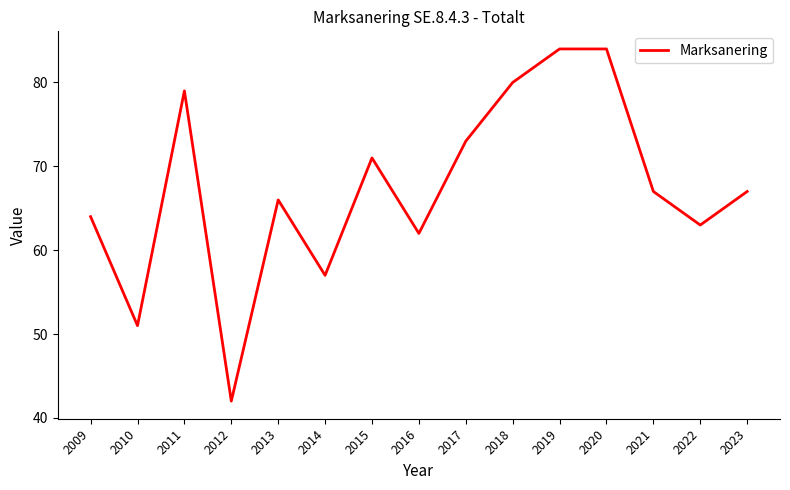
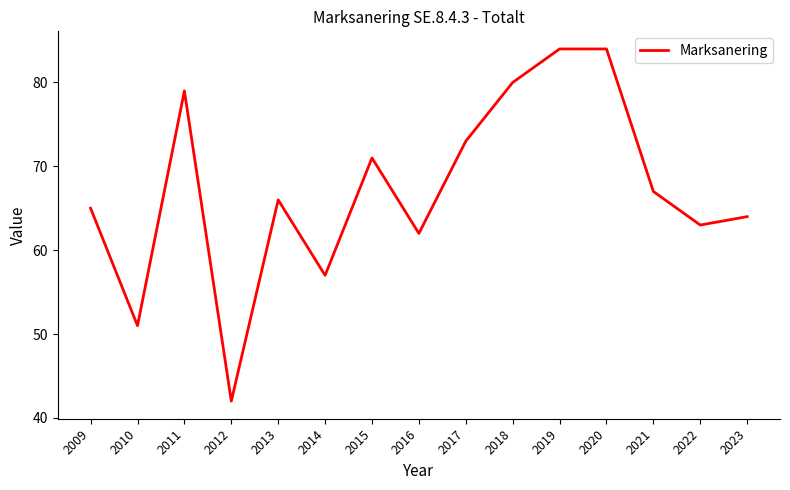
2009: 64 -> 65
2023: 67 -> 64
